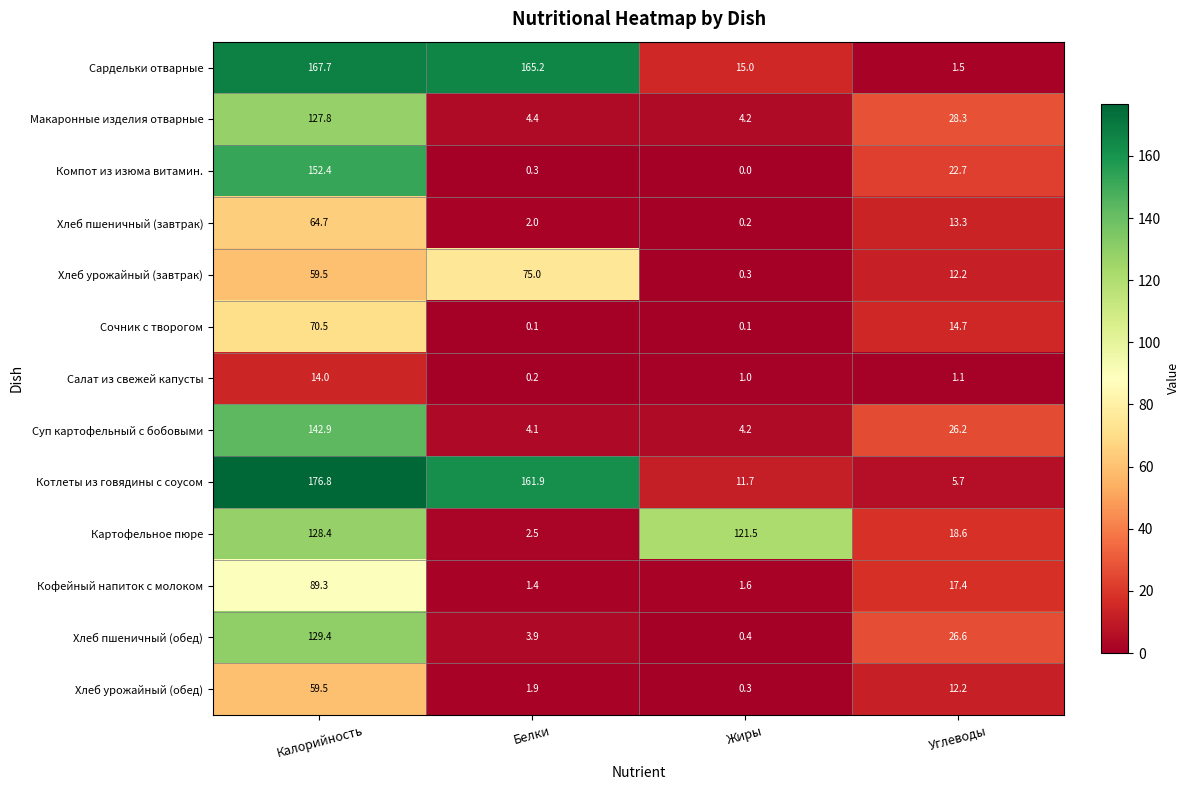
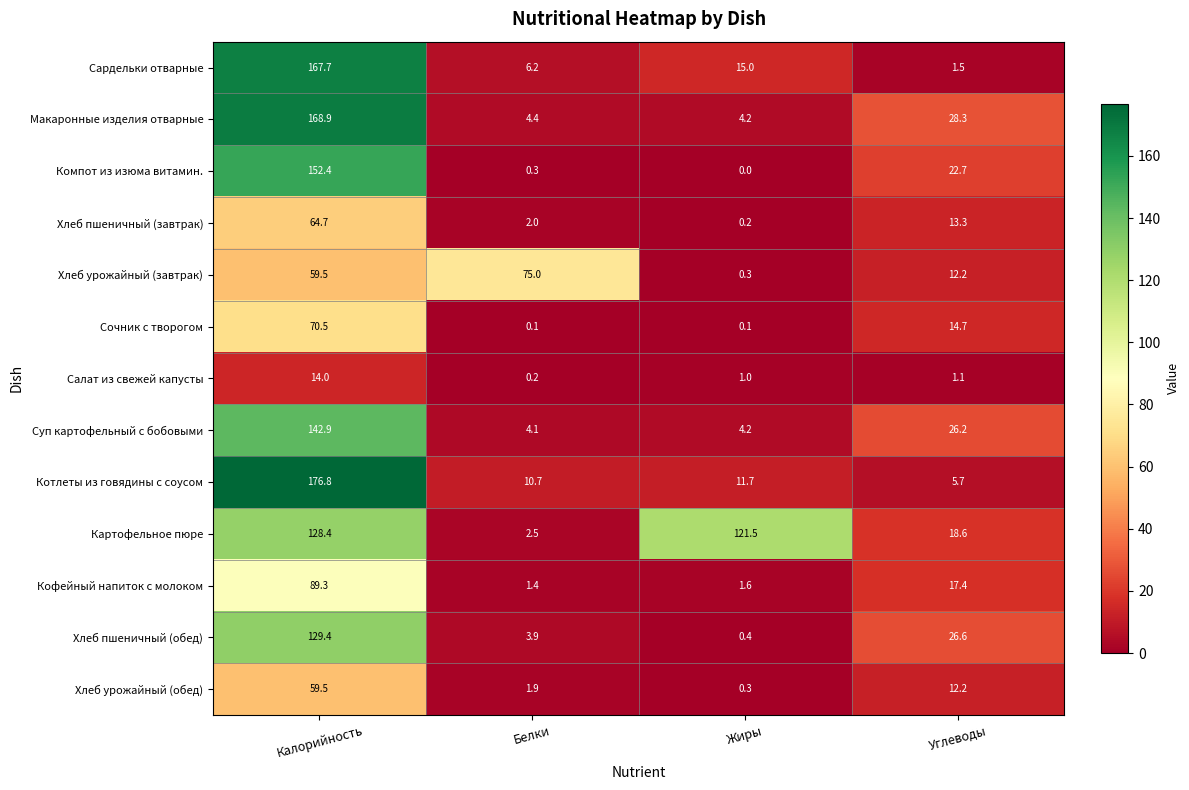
Сардельки отварные, Белки: 165.2 -> 6.2
Макаронные изделия отварные, Калорийность: 127.8 -> 168.9
Котлеты из говядины с соусом, Белки: 161.9 -> 10.7
